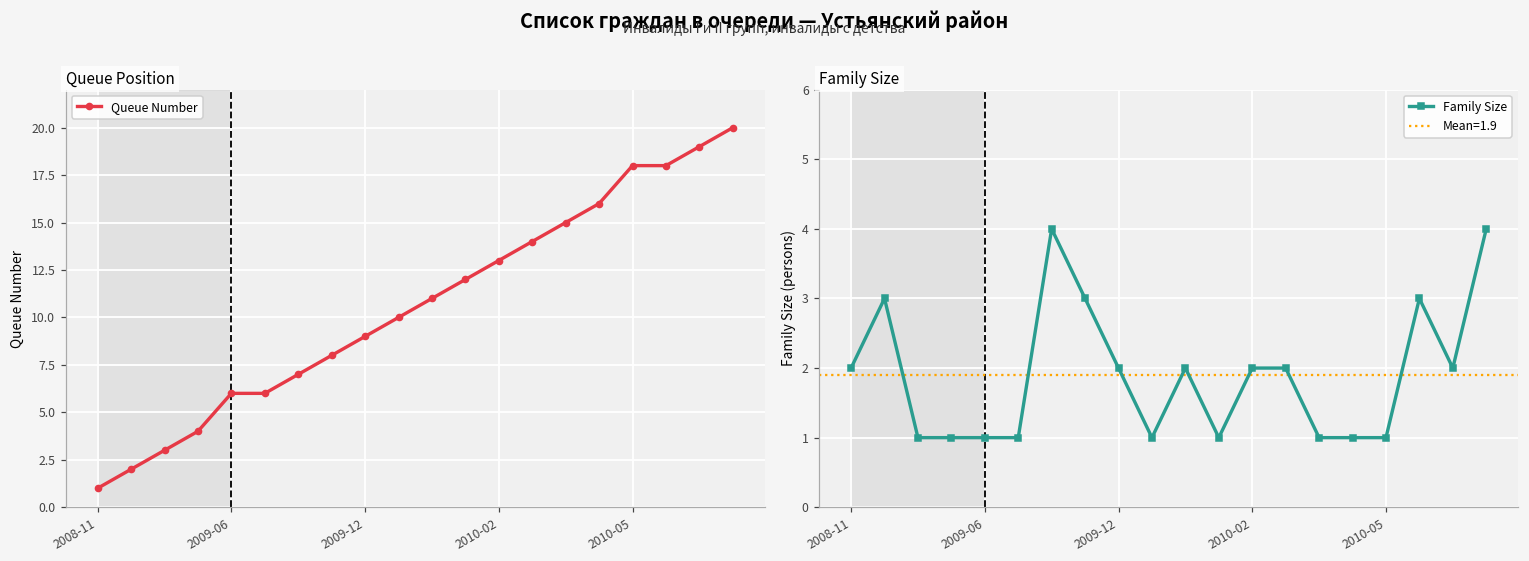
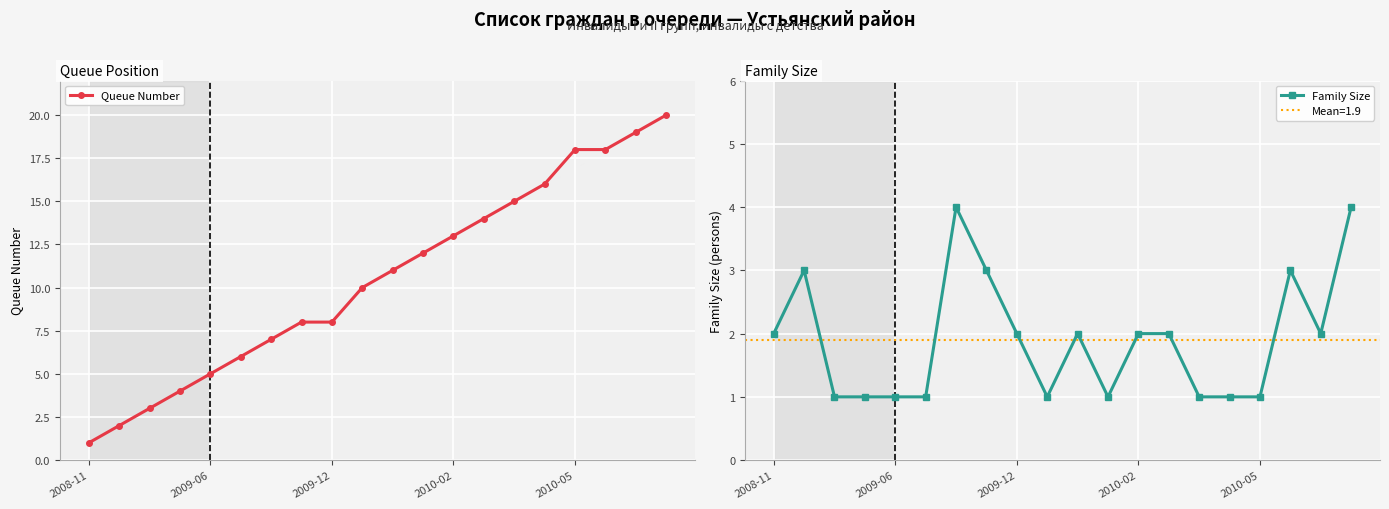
Queue Position, 2009-06: 6 -> 5
Queue Position, 2009-12: 9 -> 8
